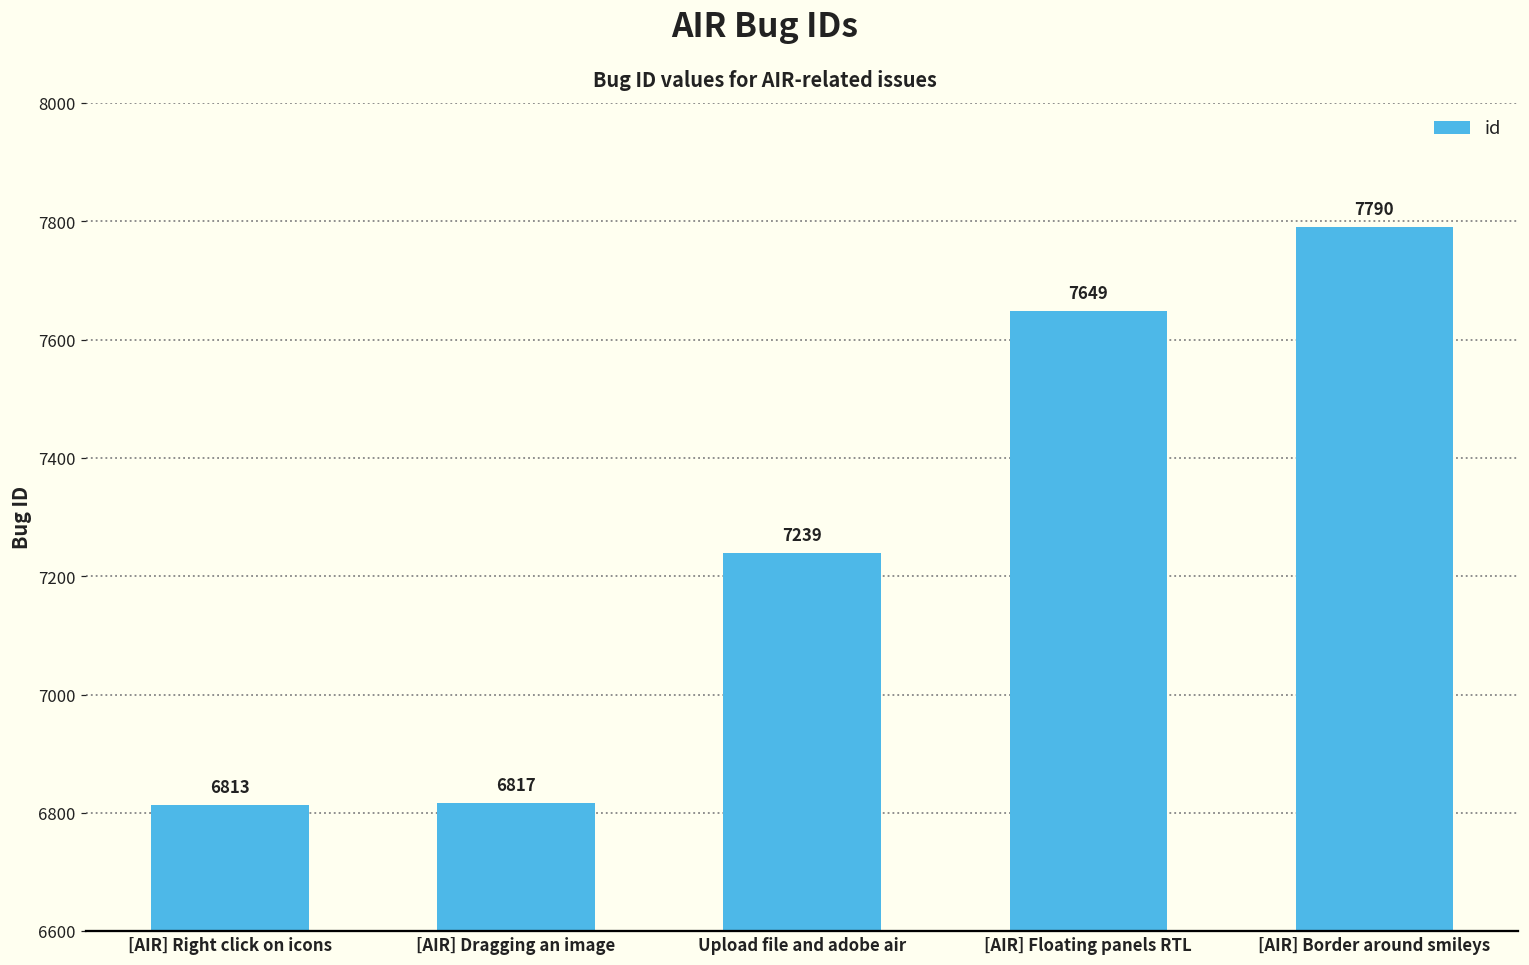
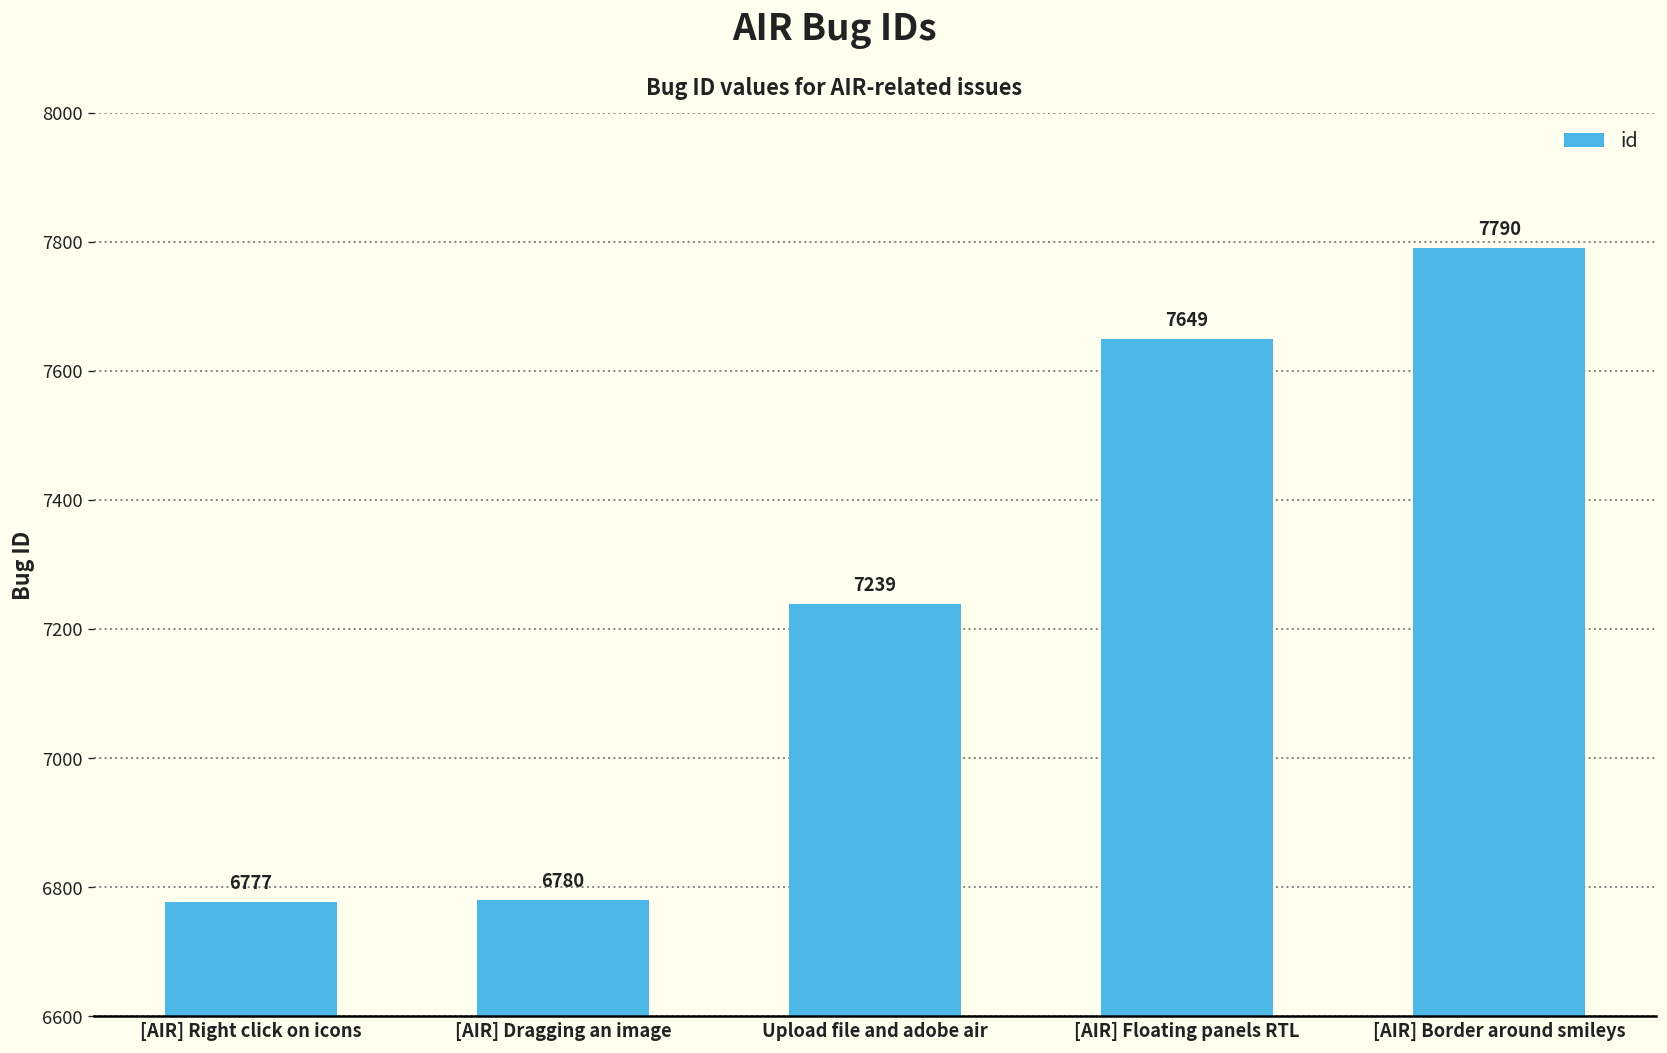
[AIR] Right click on icons: 6813 -> 6777
[AIR] Dragging an image: 6817 -> 6780
